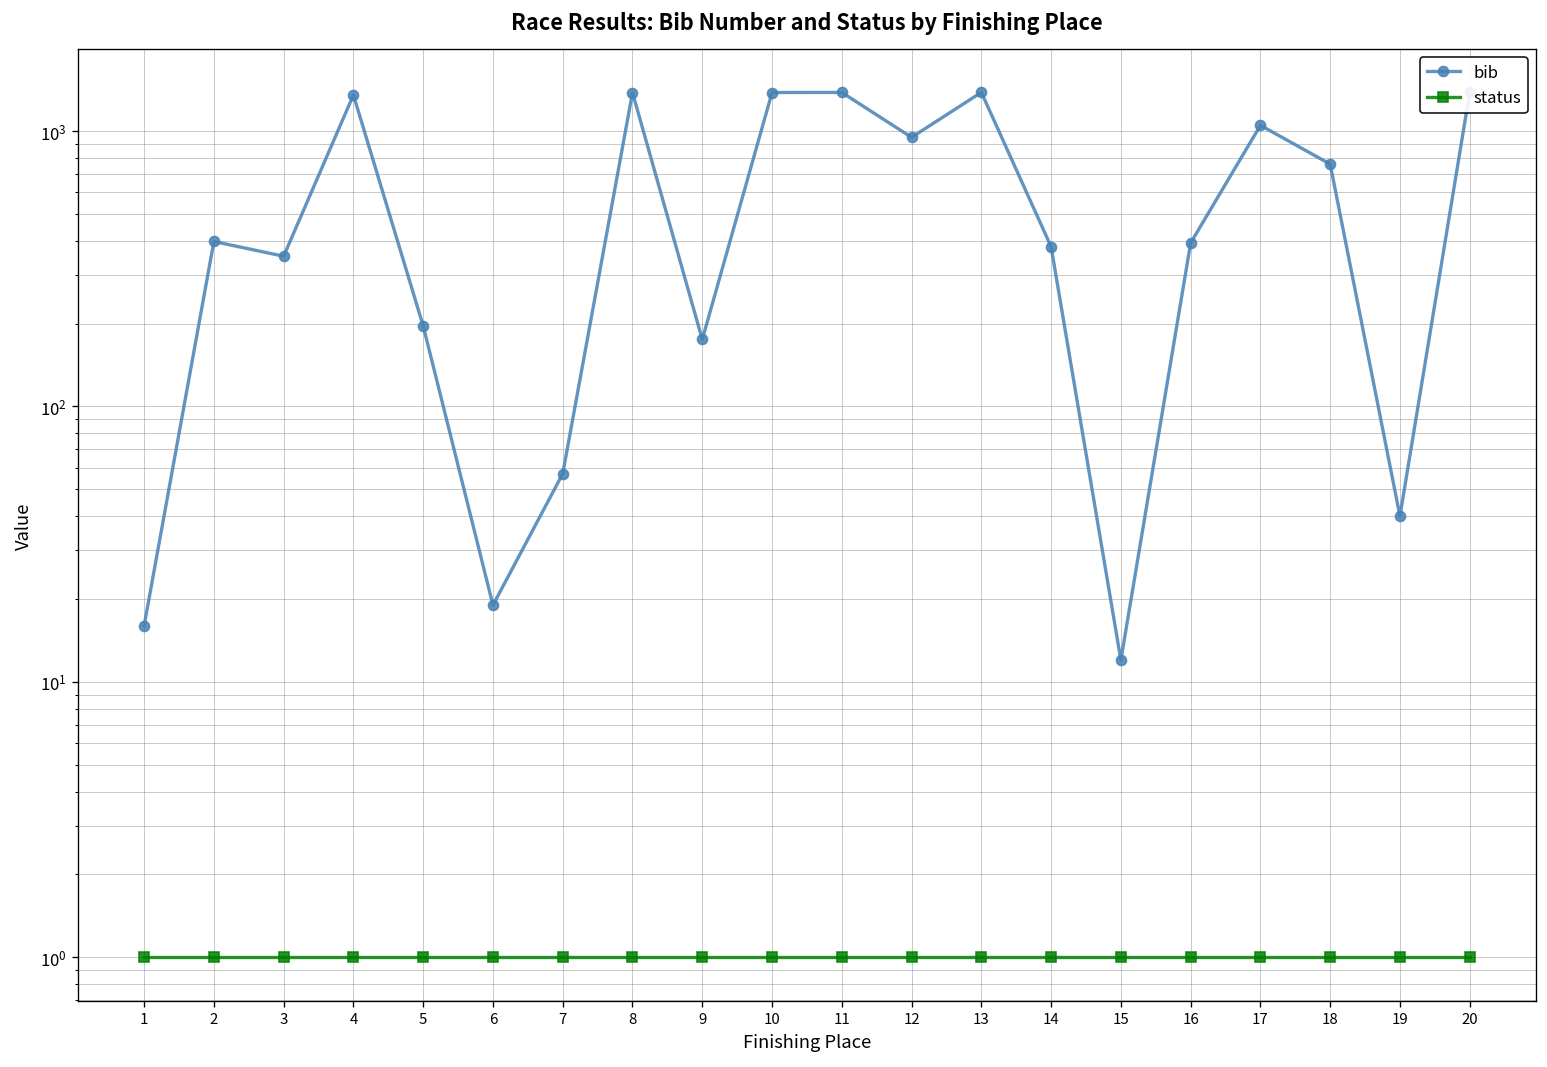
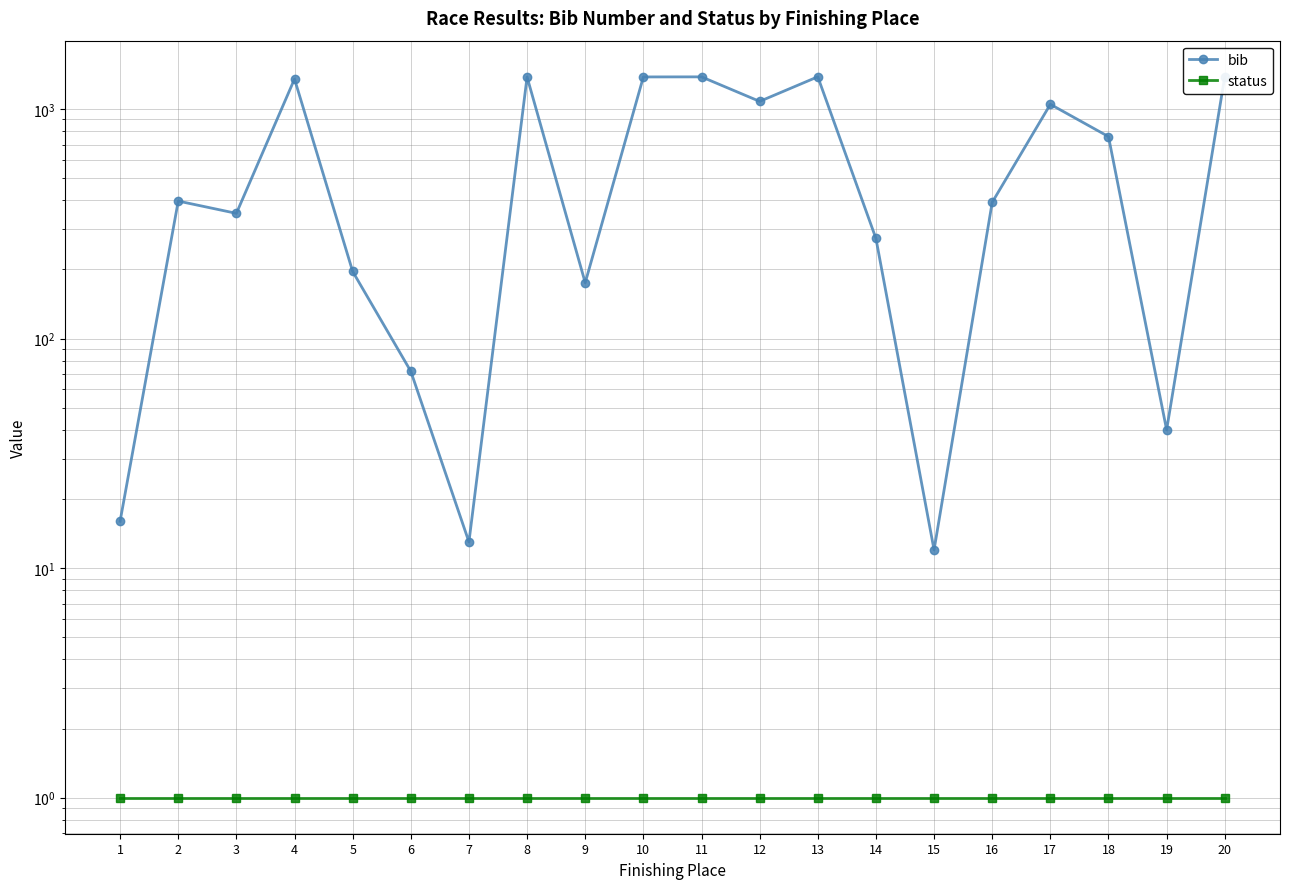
bib, 6: 19 -> 72
bib, 7: 57 -> 13
bib, 12: 950 -> 1100
bib, 14: 380 -> 270
